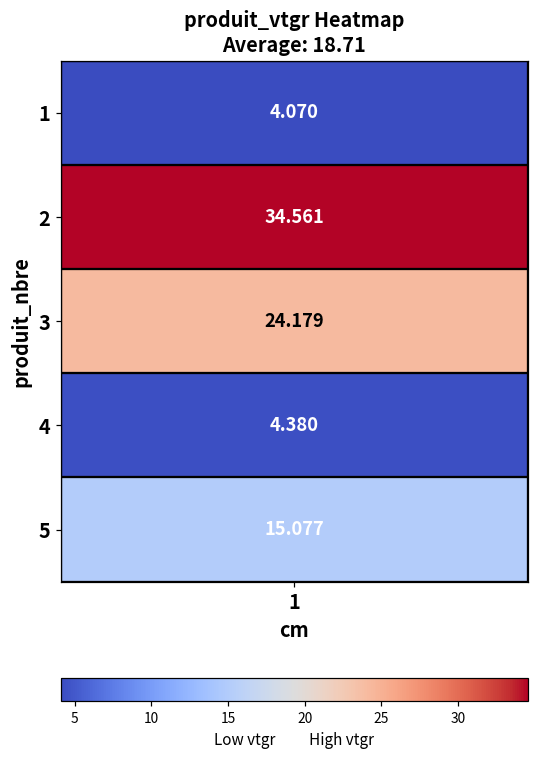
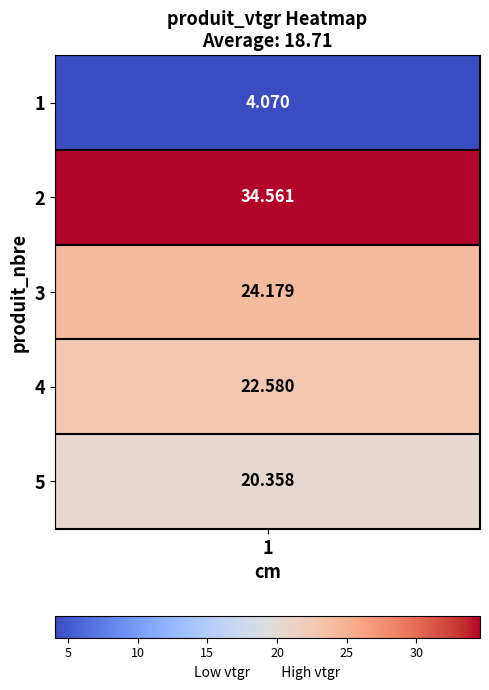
4, 1: 4.380 -> 22.580
5, 1: 15.077 -> 20.358
